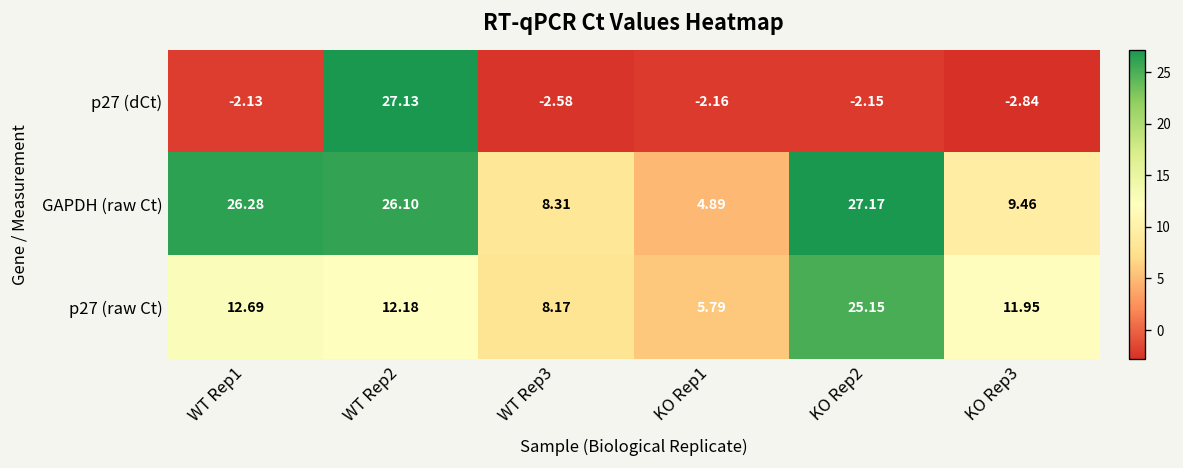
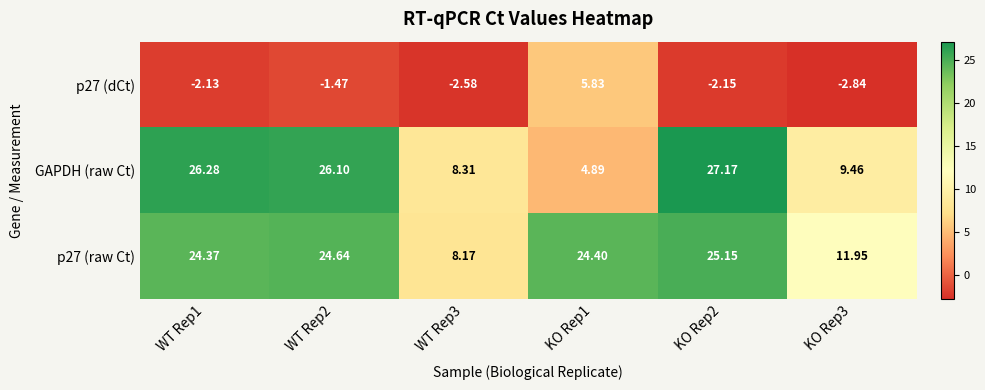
p27 (dCt), WT Rep2: 27.13 -> -1.47
p27 (dCt), KO Rep1: -2.16 -> 5.83
p27 (raw Ct), WT Rep1: 12.69 -> 24.37
p27 (raw Ct), WT Rep2: 12.18 -> 24.64
p27 (raw Ct), KO Rep1: 5.79 -> 24.40
